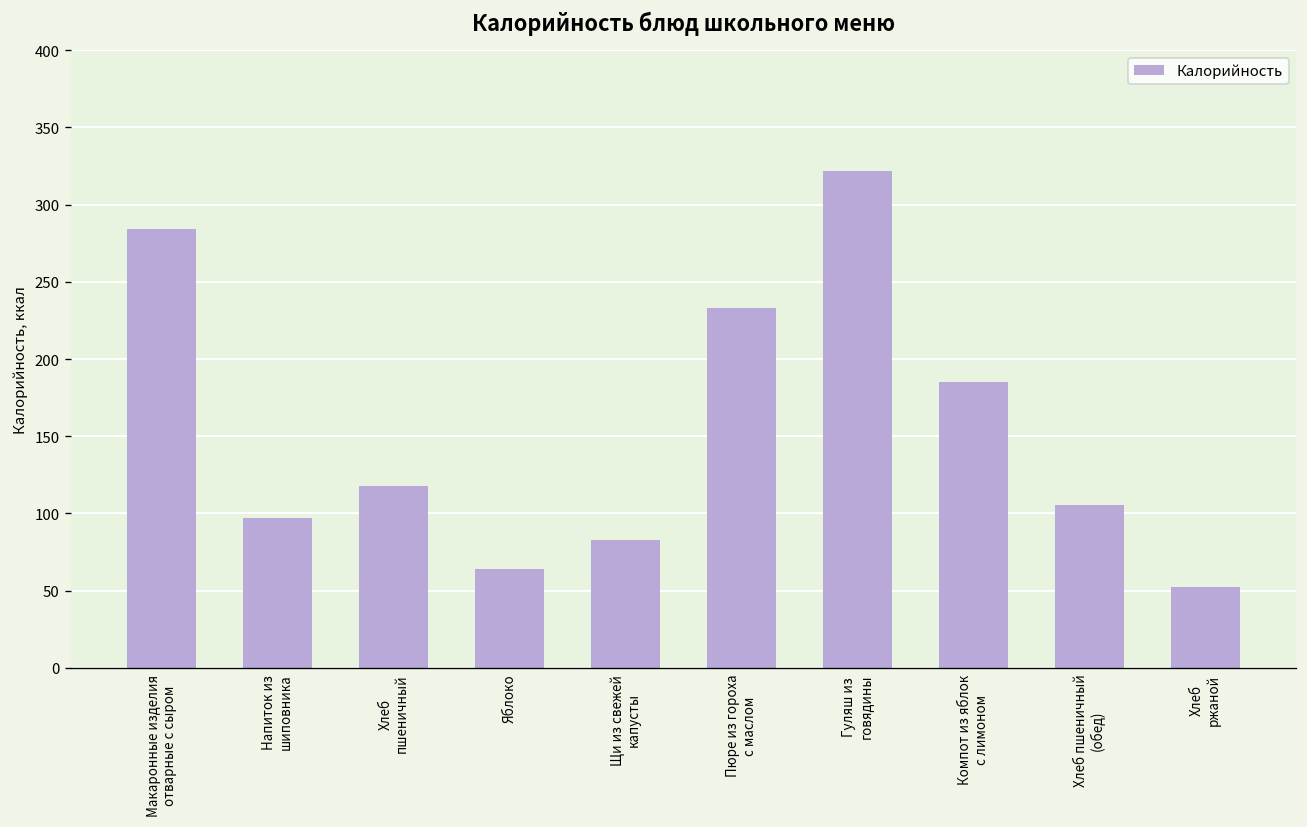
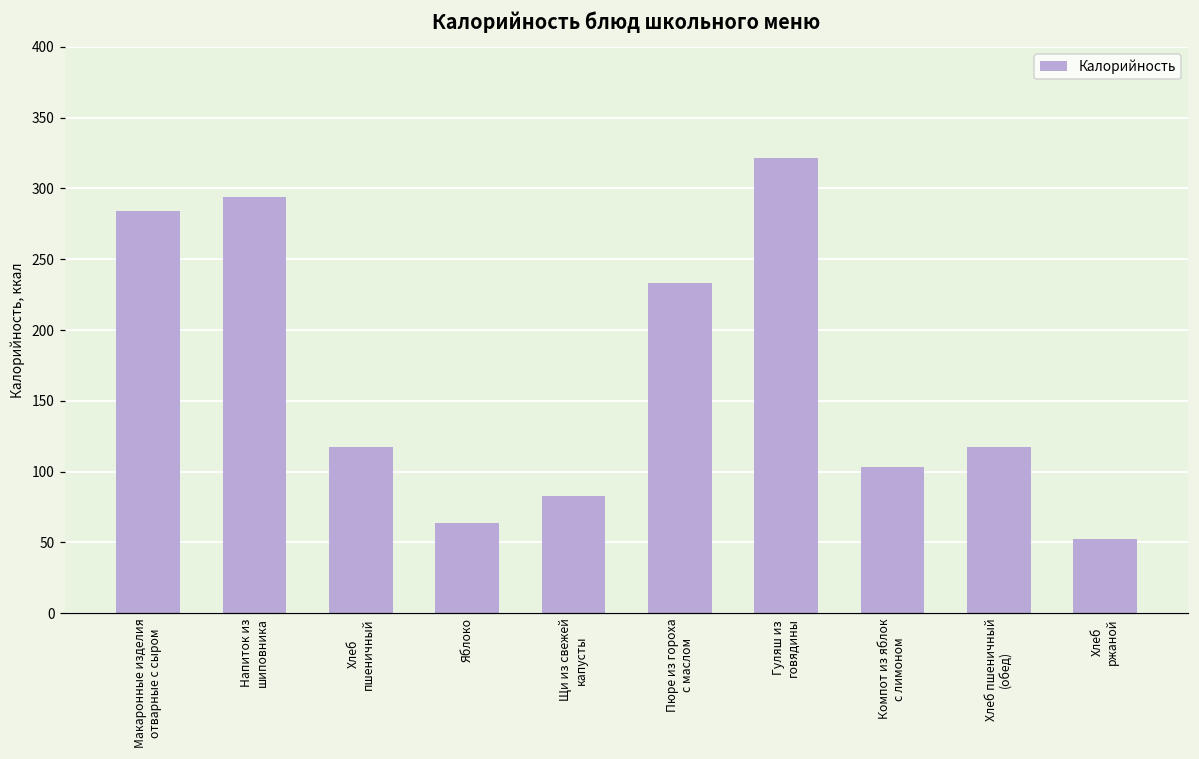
Напиток из шиповника: 97 -> 294
Компот из яблок с лимоном: 185 -> 103
Хлеб пшеничный (обед): 106 -> 118
